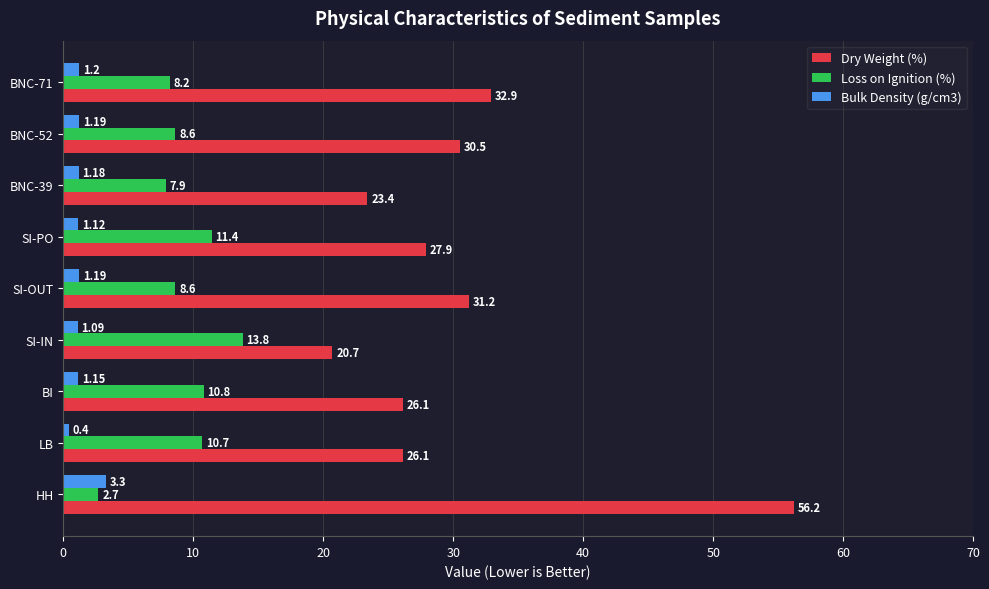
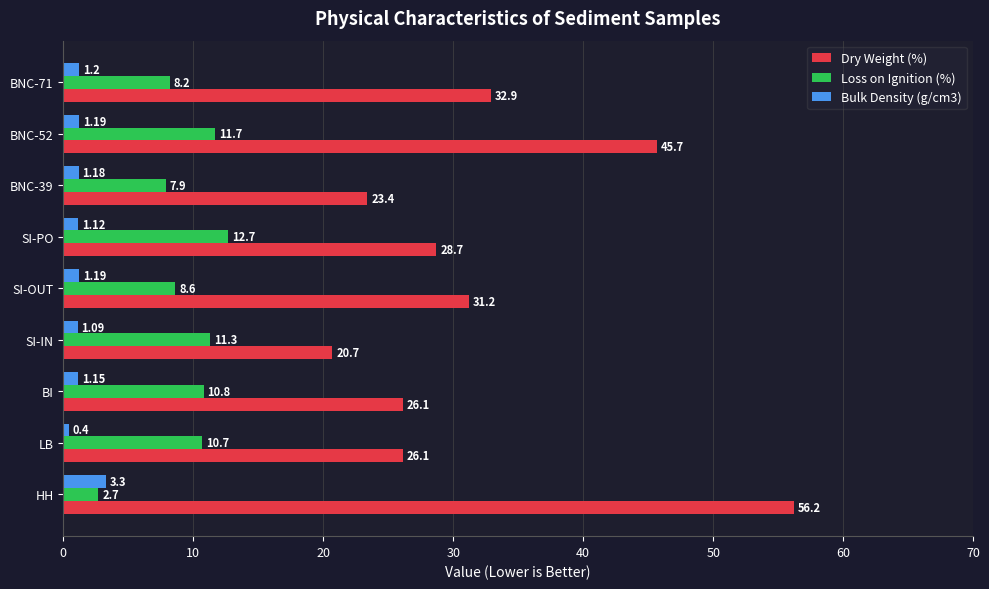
Loss on Ignition (%), BNC-52: 8.6 -> 11.7
Dry Weight (%), BNC-52: 30.5 -> 45.7
Loss on Ignition (%), SI-PO: 11.4 -> 12.7
Dry Weight (%), SI-PO: 27.9 -> 28.7
Loss on Ignition (%), SI-IN: 13.8 -> 11.3
